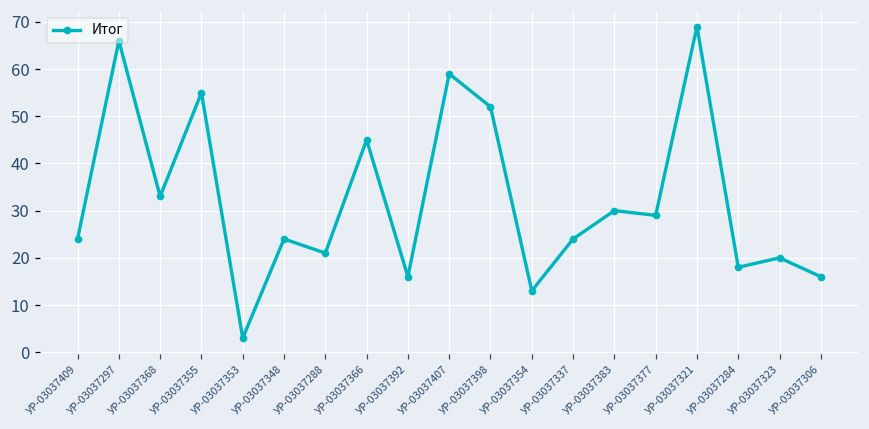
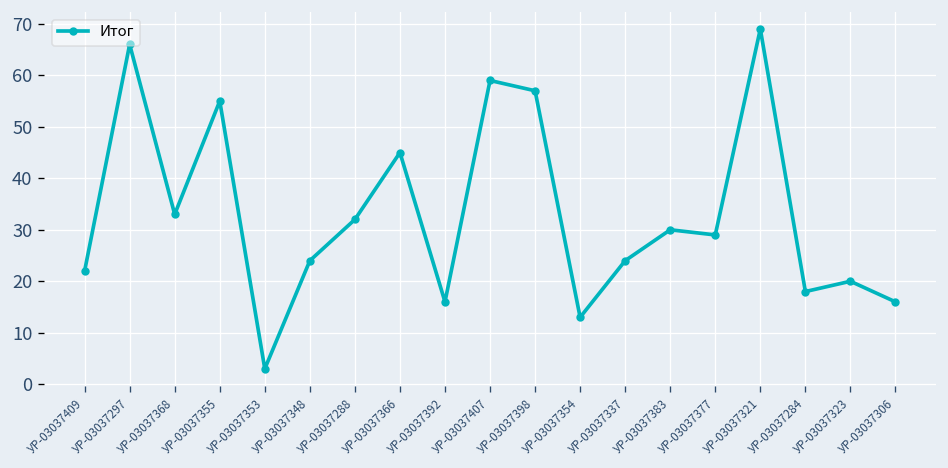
УР-03037409: 24 -> 22
УР-03037288: 21 -> 32
УР-03037398: 52 -> 57
